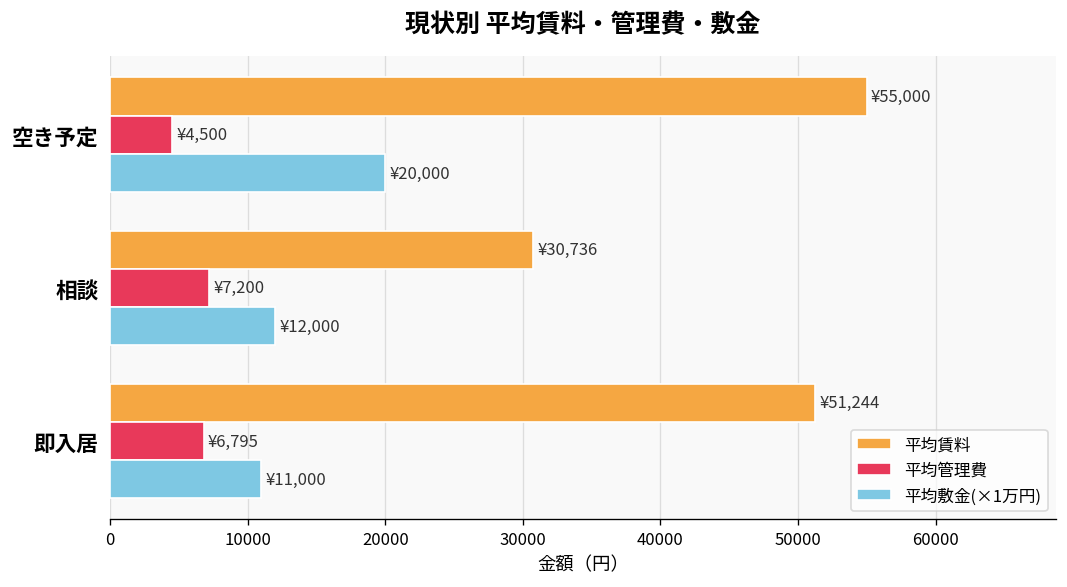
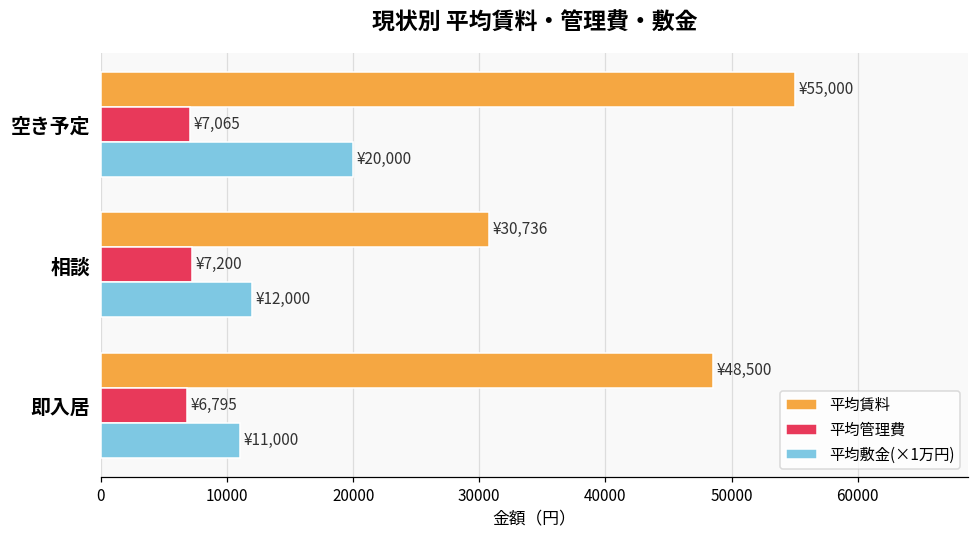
平均管理費, 空き予定: ¥4,500 -> ¥7,065
平均賃料, 即入居: ¥51,244 -> ¥48,500
